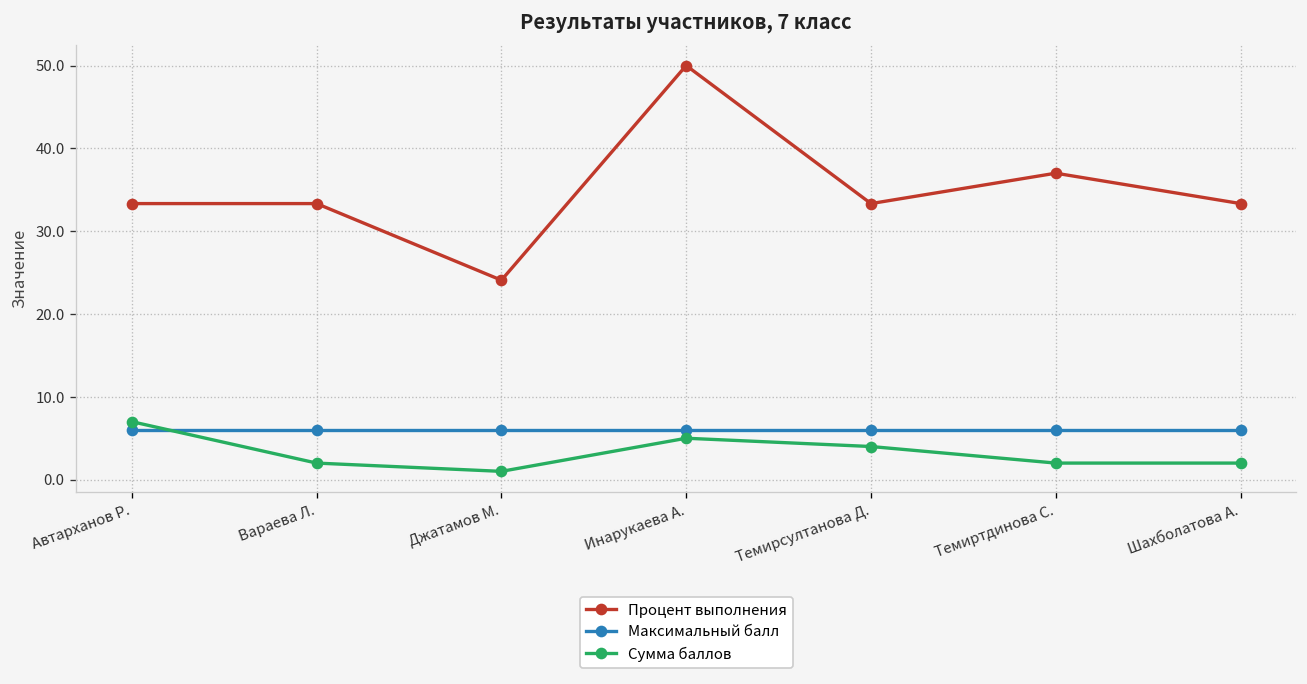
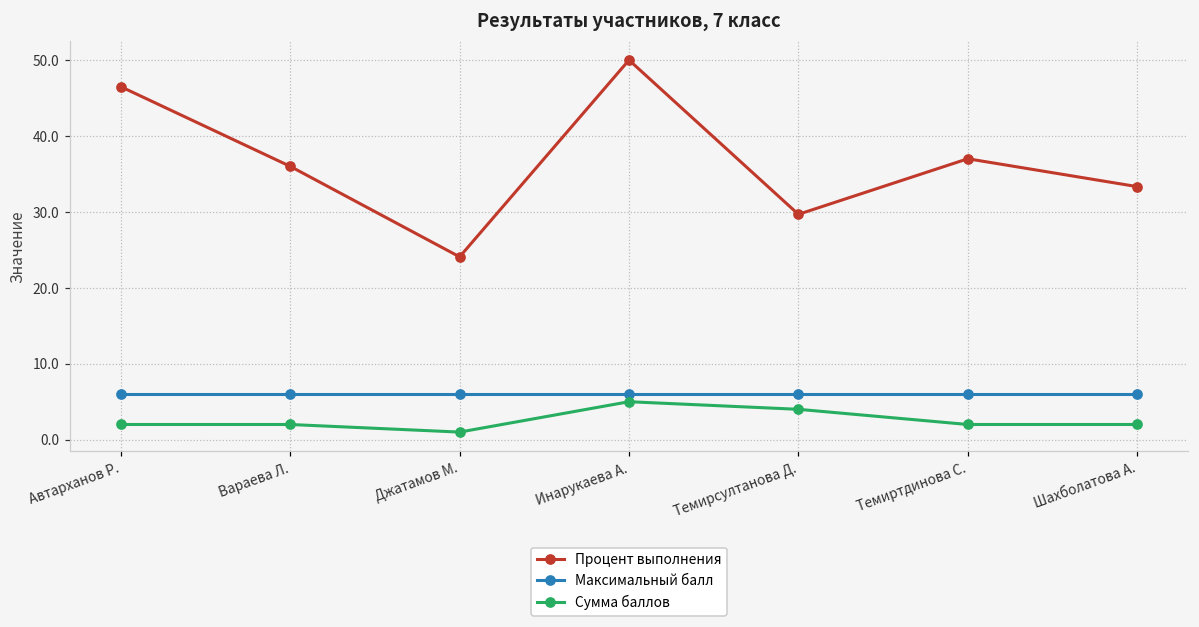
Процент выполнения, Автарханов Р.: 33 -> 46
Сумма баллов, Автарханов Р.: 7 -> 2
Процент выполнения, Вараева Л.: 33 -> 36
Процент выполнения, Темирсултанова Д.: 33 -> 30
